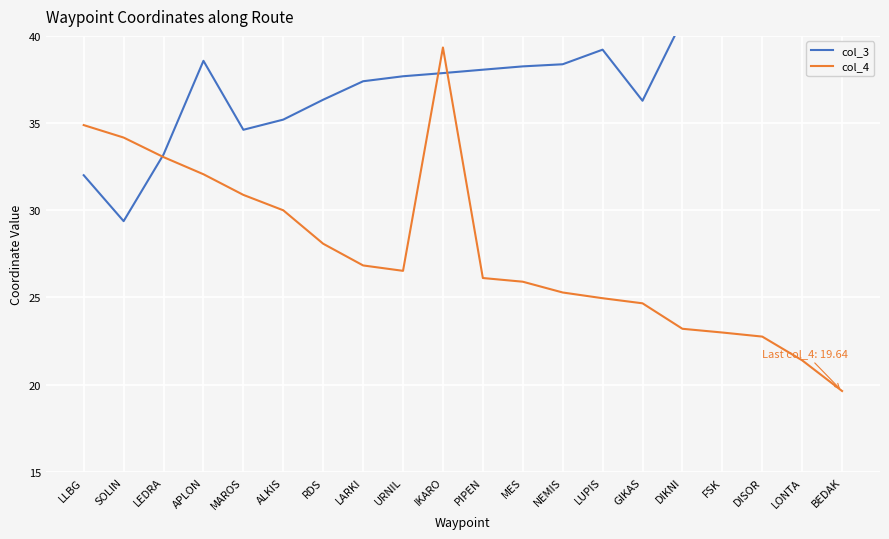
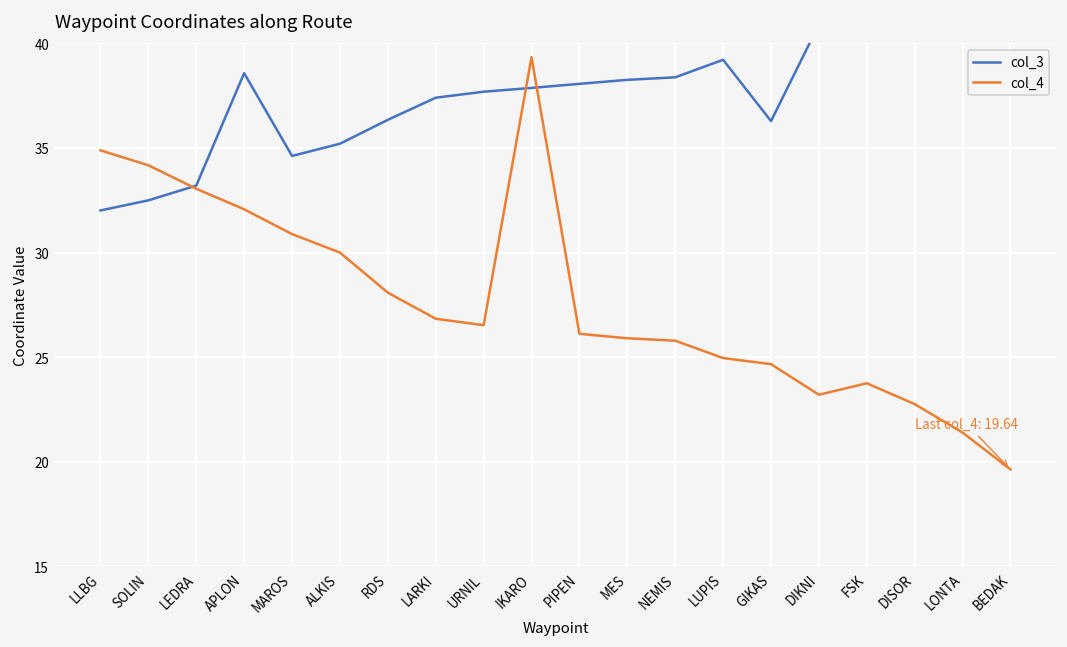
col_3, SOLIN: 29.4 -> 32.5
col_4, NEMIS: 25.3 -> 25.8
col_4, FSK: 23.0 -> 23.8
